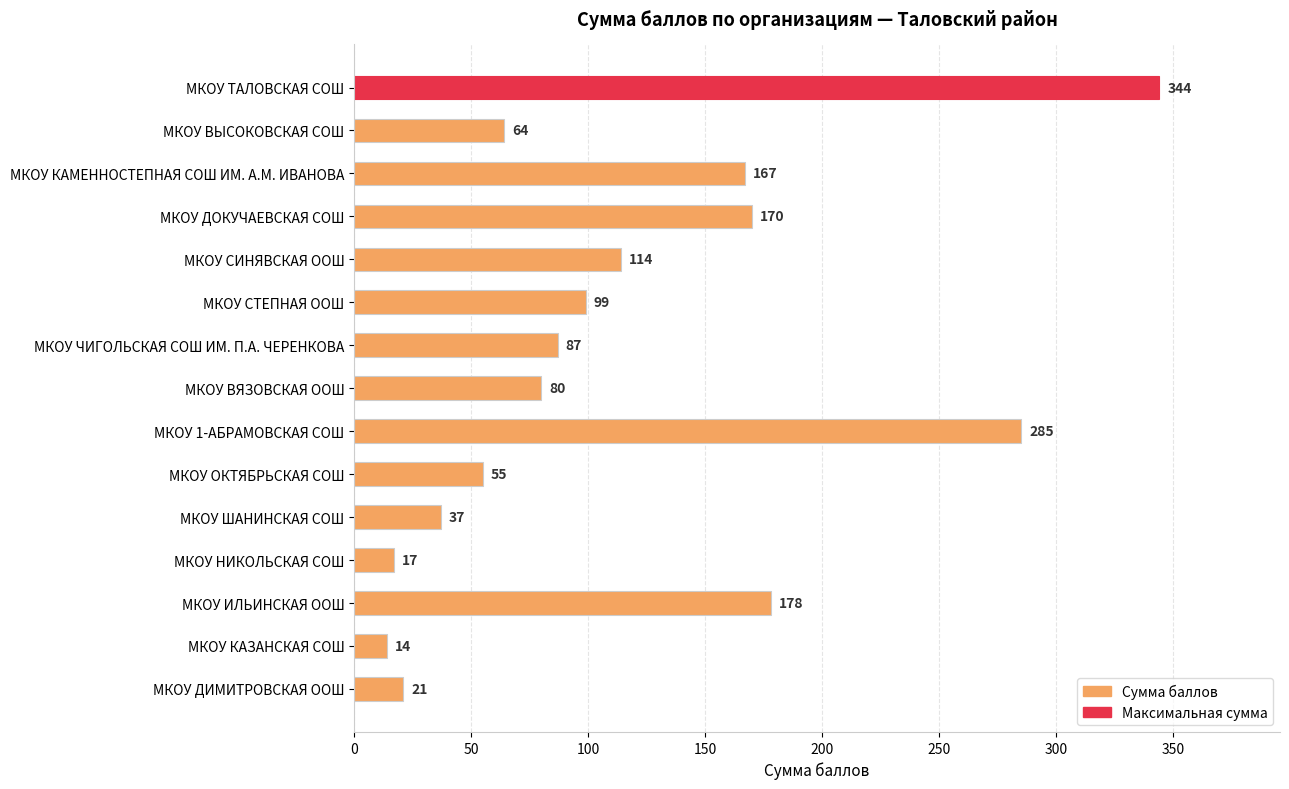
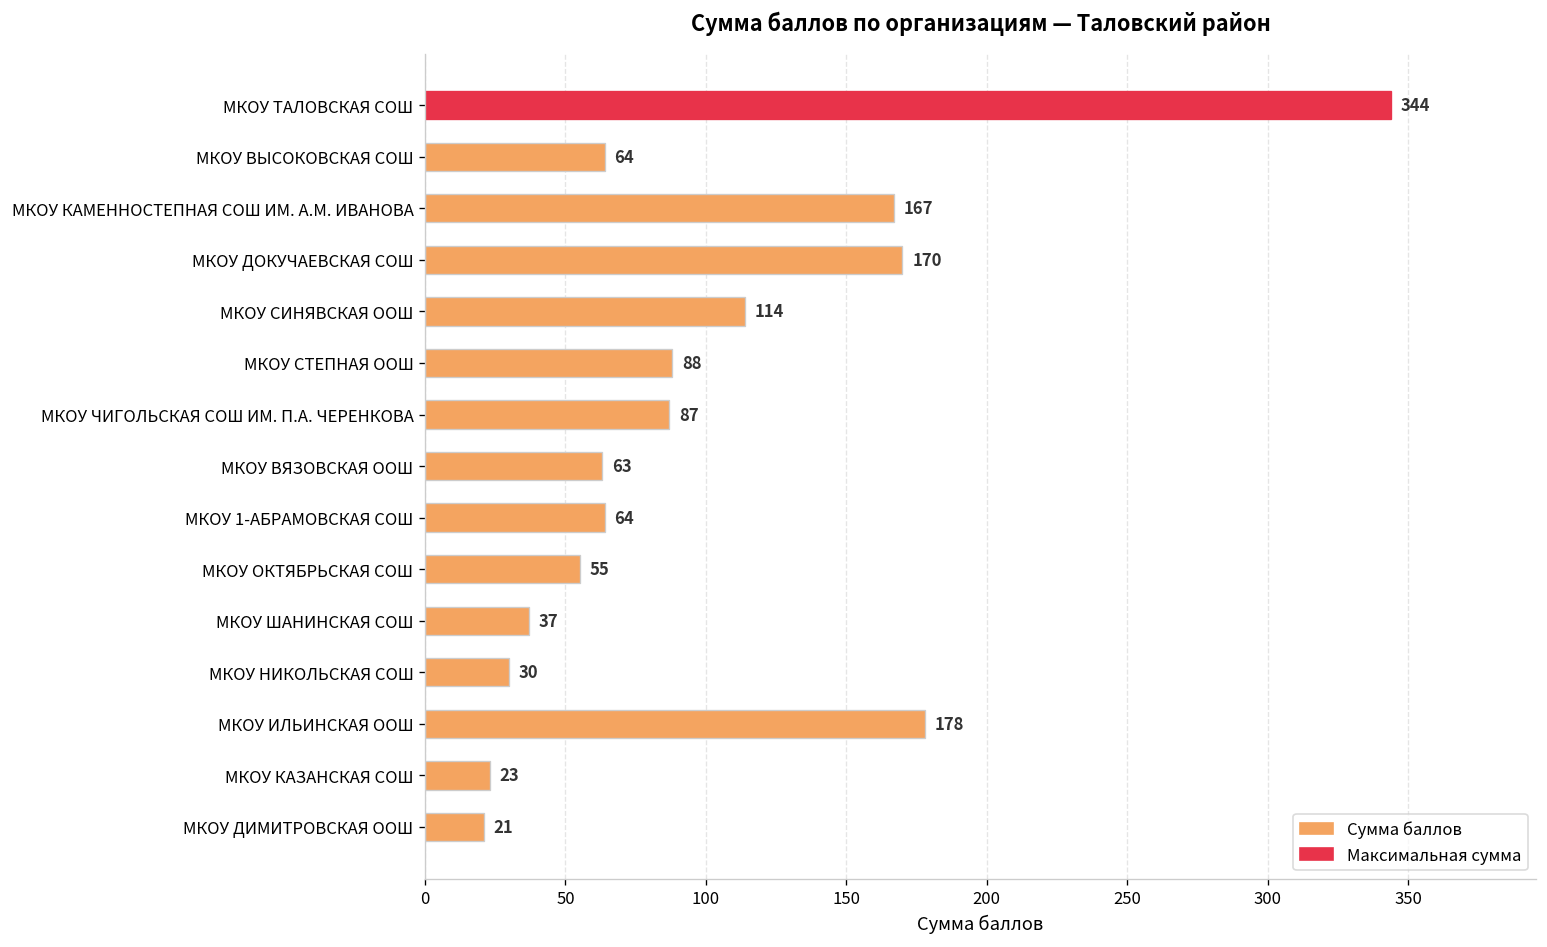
МКОУ СТЕПНАЯ ООШ: 99 -> 88
МКОУ ВЯЗОВСКАЯ ООШ: 80 -> 63
МКОУ 1-АБРАМОВСКАЯ СОШ: 285 -> 64
МКОУ НИКОЛЬСКАЯ СОШ: 17 -> 30
МКОУ КАЗАНСКАЯ СОШ: 14 -> 23
